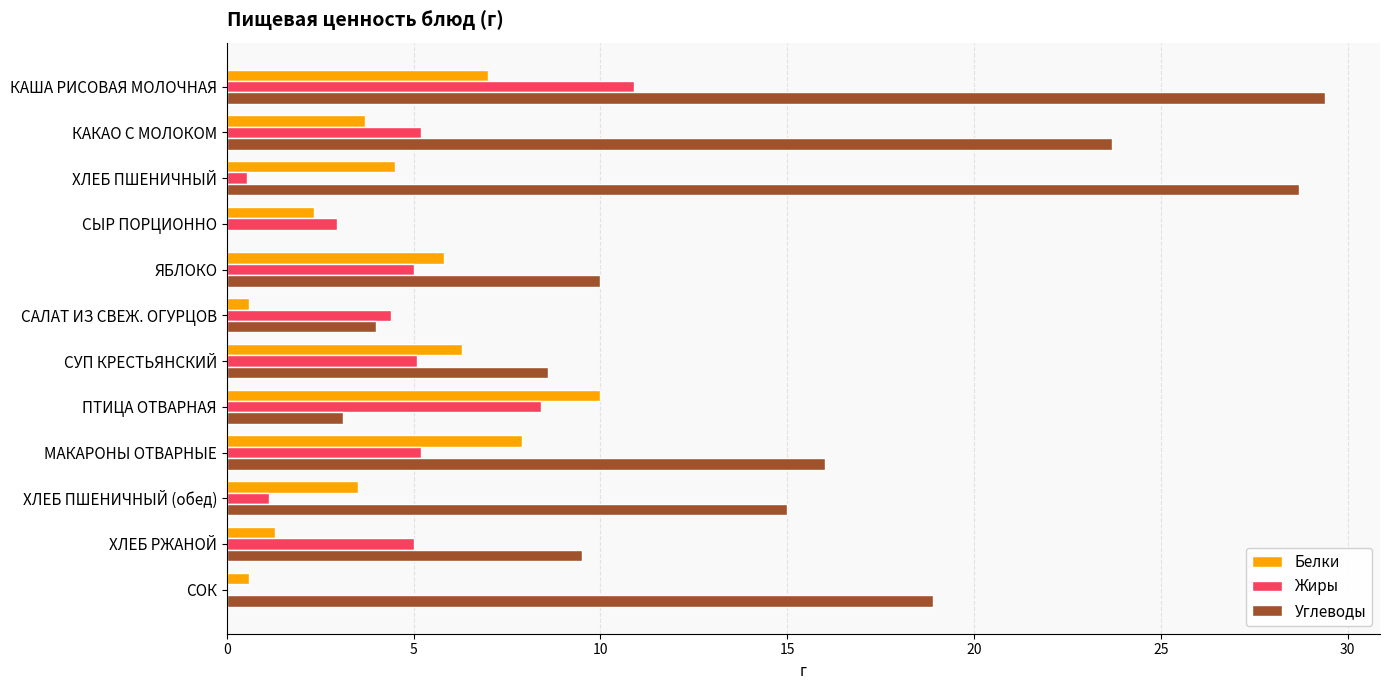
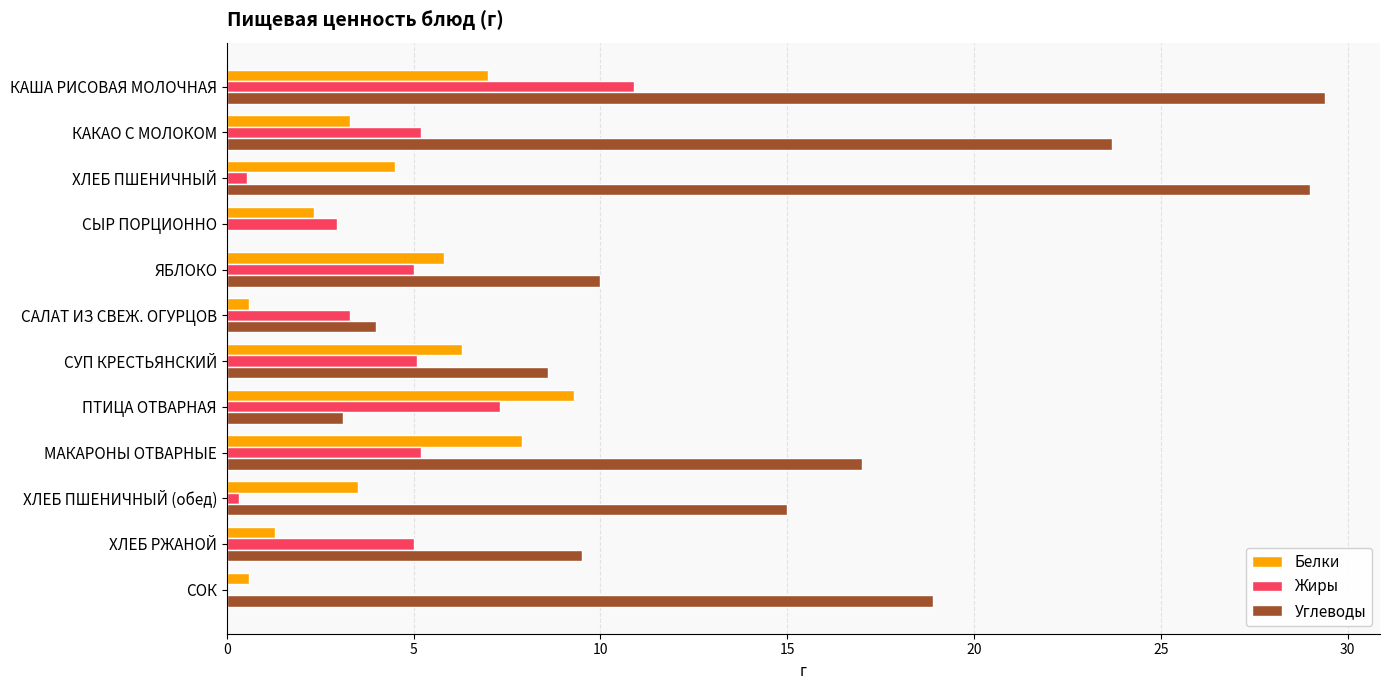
Белки, КАКАО С МОЛОКОМ: 3.7 -> 3.3
Углеводы, ХЛЕБ ПШЕНИЧНЫЙ: 28.7 -> 29.0
Жиры, САЛАТ ИЗ СВЕЖ. ОГУРЦОВ: 4.4 -> 3.3
Белки, ПТИЦА ОТВАРНАЯ: 10.0 -> 9.3
Жиры, ПТИЦА ОТВАРНАЯ: 8.4 -> 7.3
Углеводы, МАКАРОНЫ ОТВАРНЫЕ: 16 -> 17
Жиры, ХЛЕБ ПШЕНИЧНЫЙ (обед): 1.1 -> 0.3
